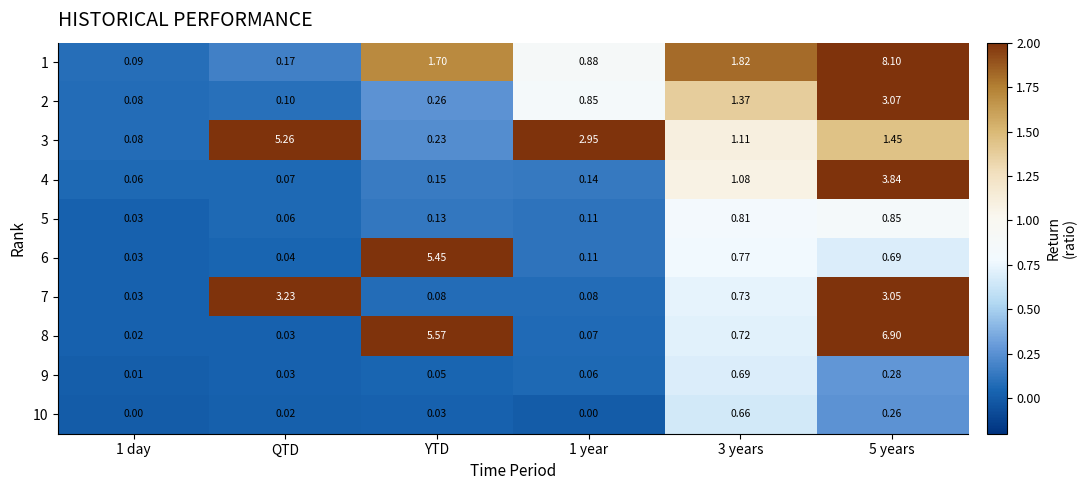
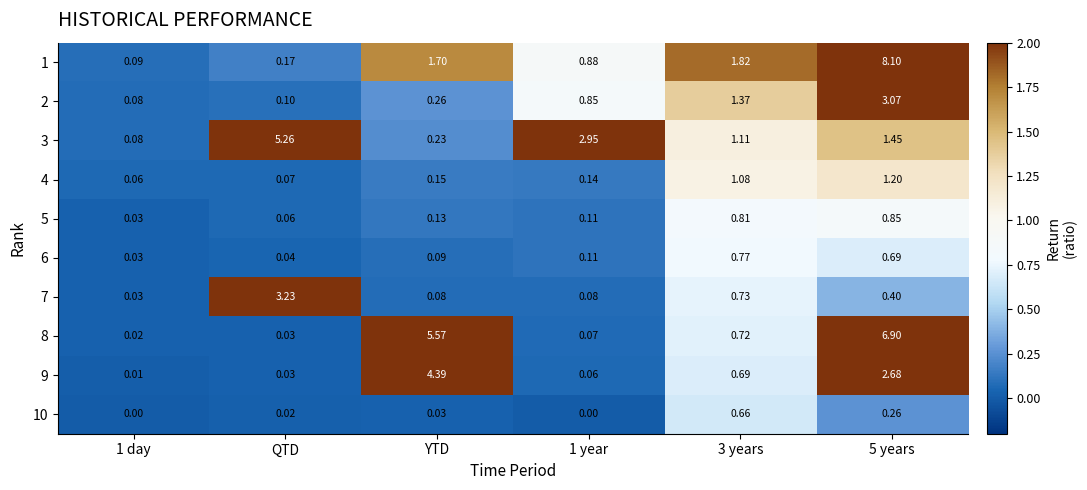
4, 5 years: 3.84 -> 1.20
6, YTD: 5.45 -> 0.09
7, 5 years: 3.05 -> 0.40
9, YTD: 0.05 -> 4.39
9, 5 years: 0.28 -> 2.68
